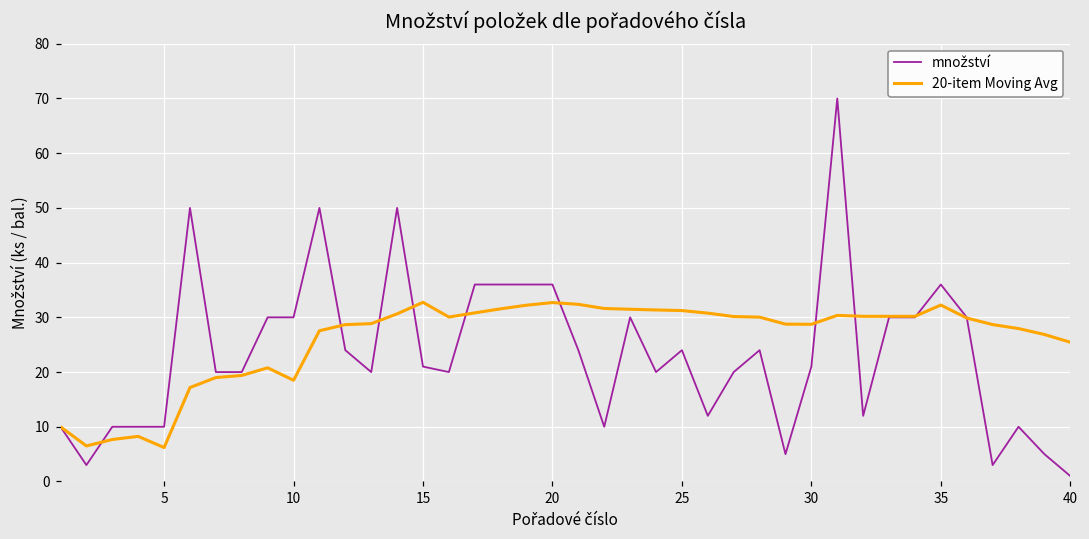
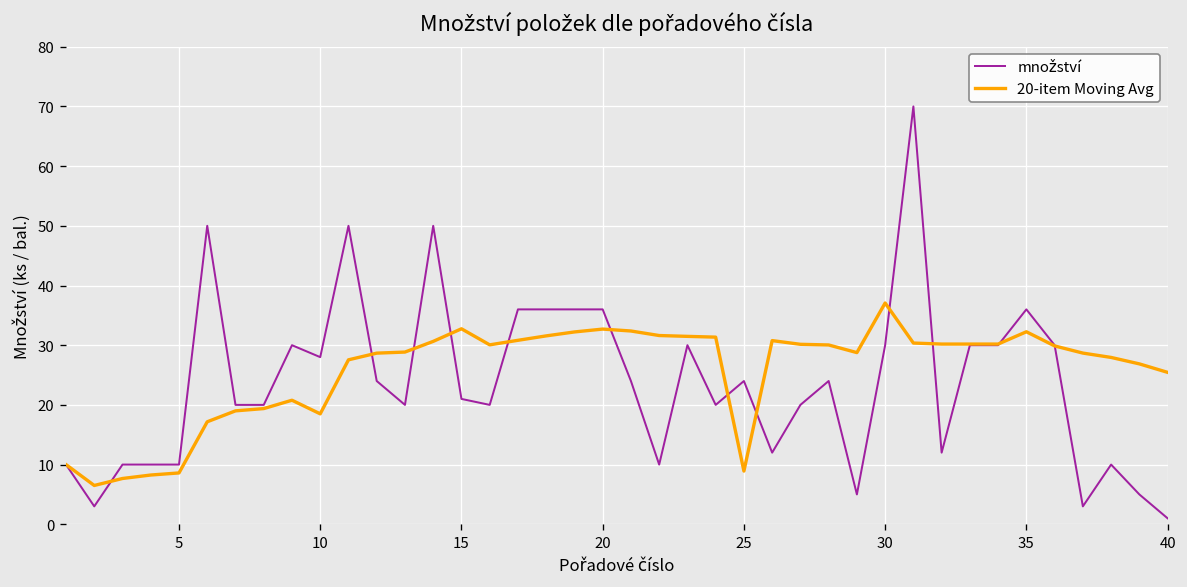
20-item Moving Avg, 5: 6 -> 9
množství, 10: 30 -> 28
20-item Moving Avg, 25: 31 -> 9
množství, 30: 21 -> 30
20-item Moving Avg, 30: 29 -> 37
